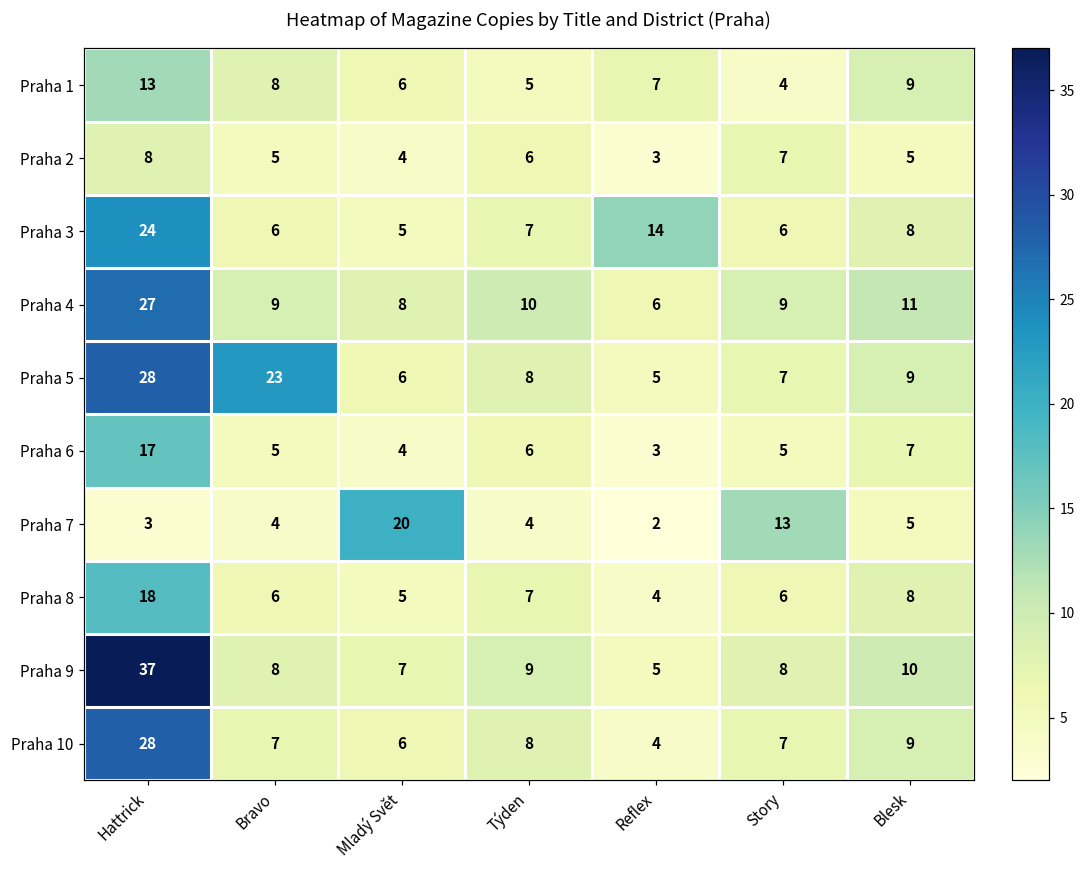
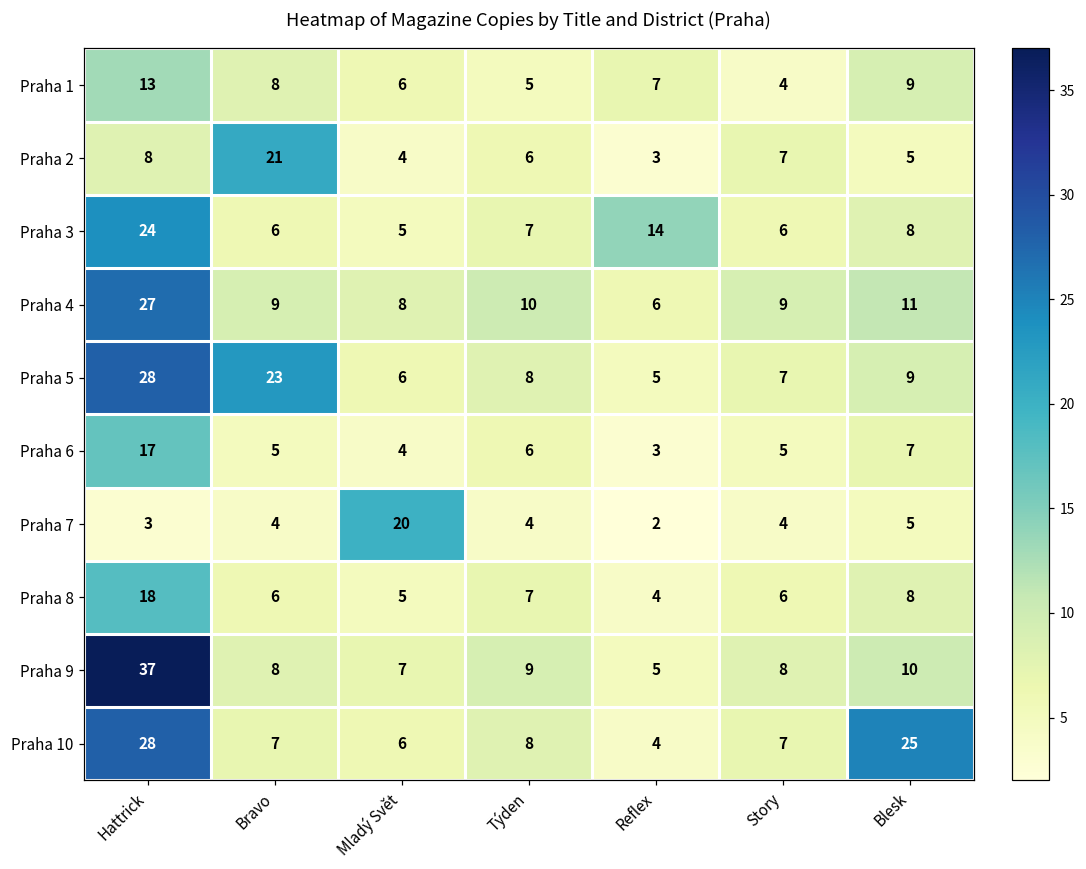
Praha 2, Bravo: 5 -> 21
Praha 7, Story: 13 -> 4
Praha 10, Blesk: 9 -> 25
